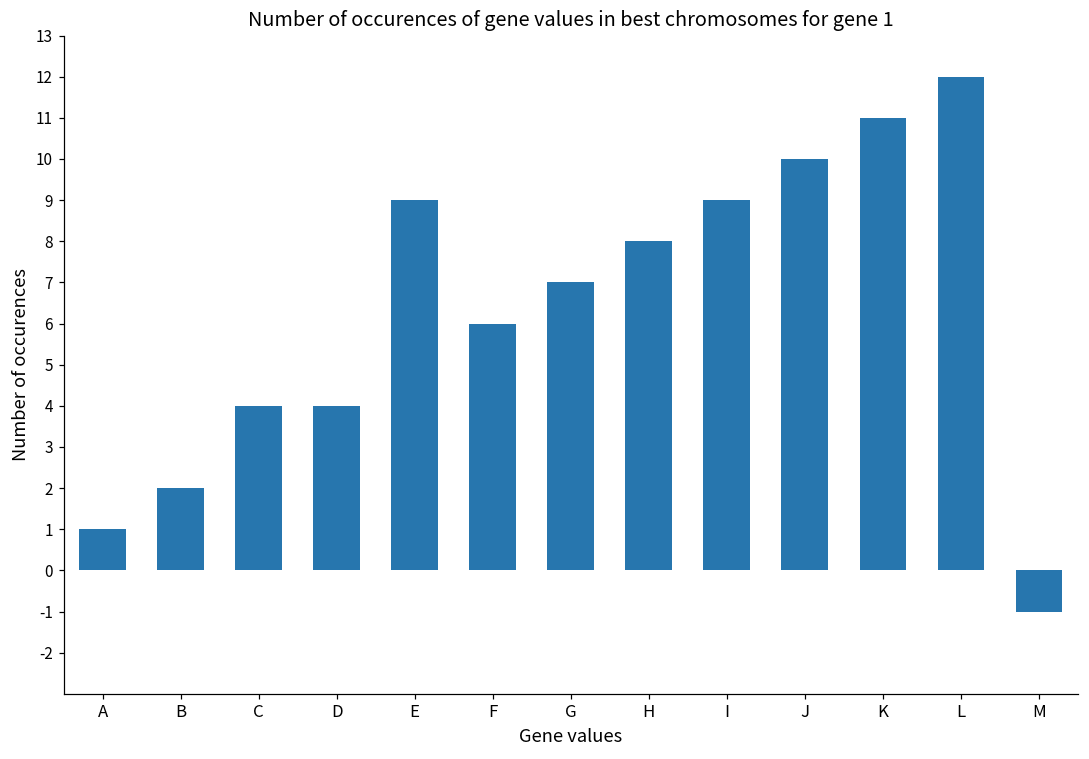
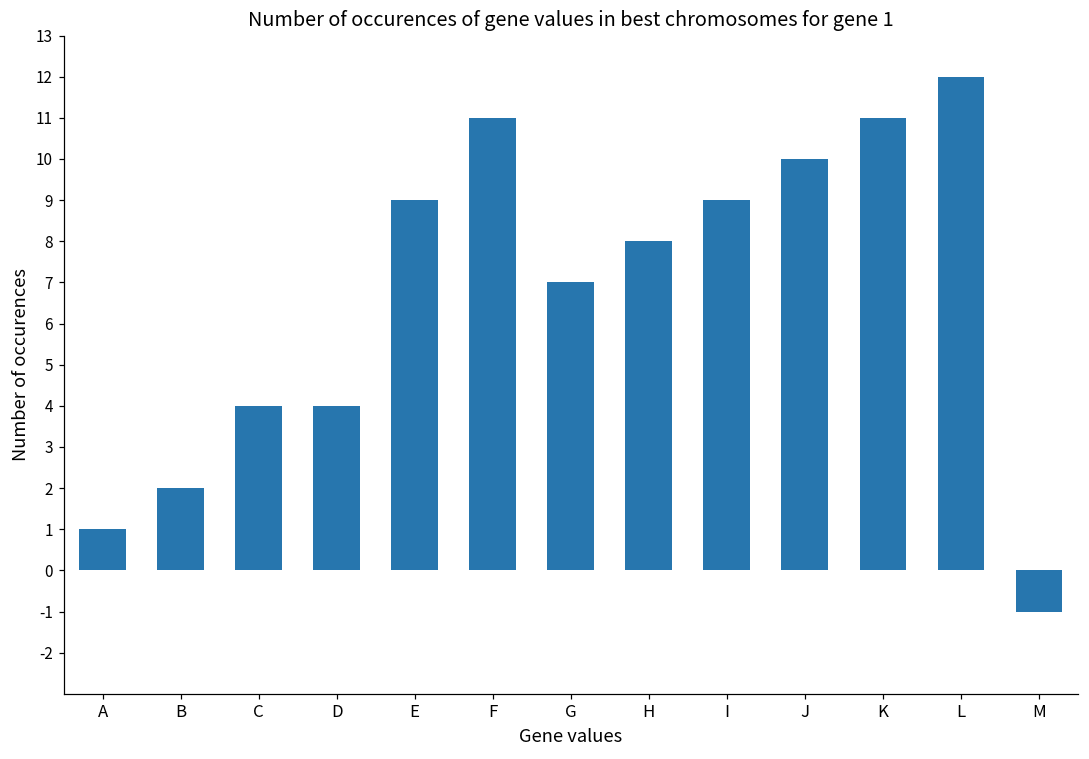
F: 6 -> 11
